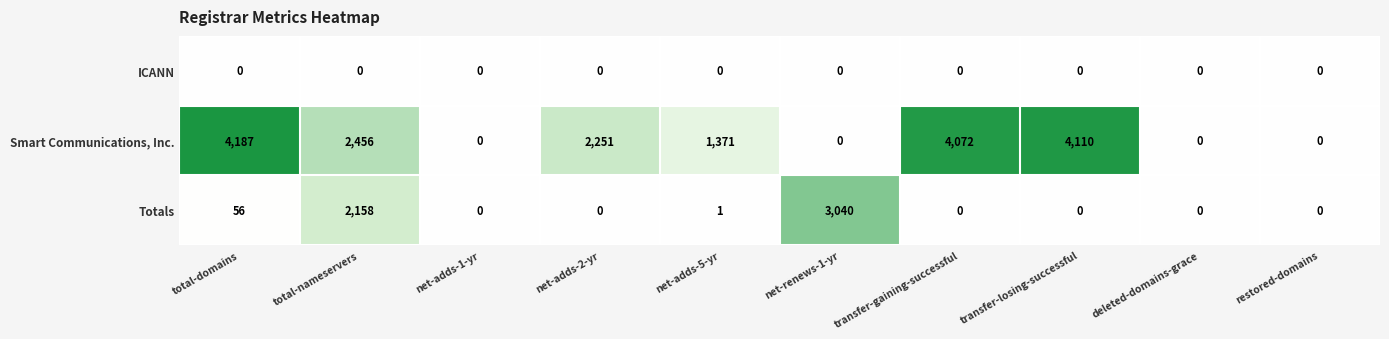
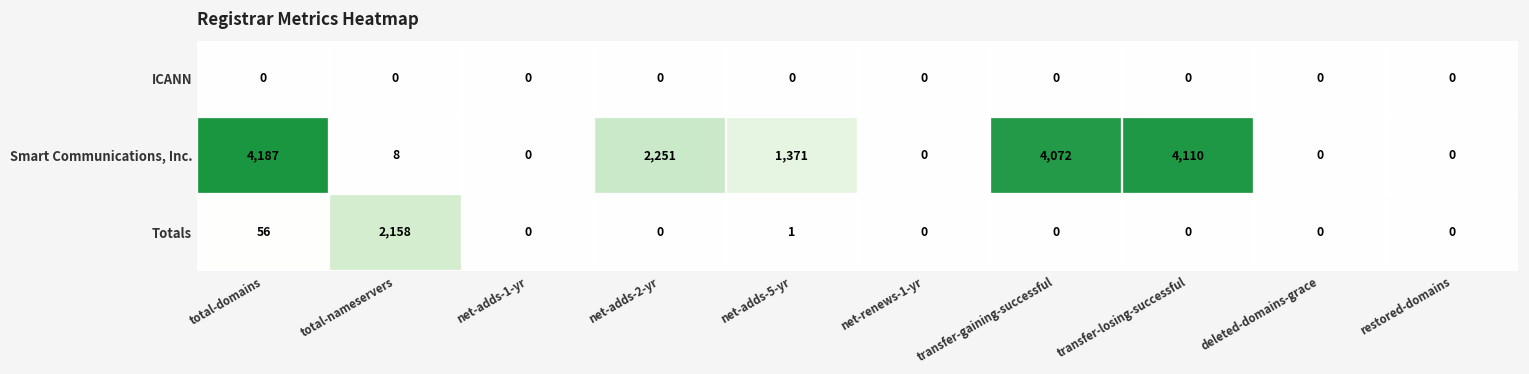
Smart Communications, Inc., total-nameservers: 2,456 -> 8
Totals, net-renews-1-yr: 3,040 -> 0
